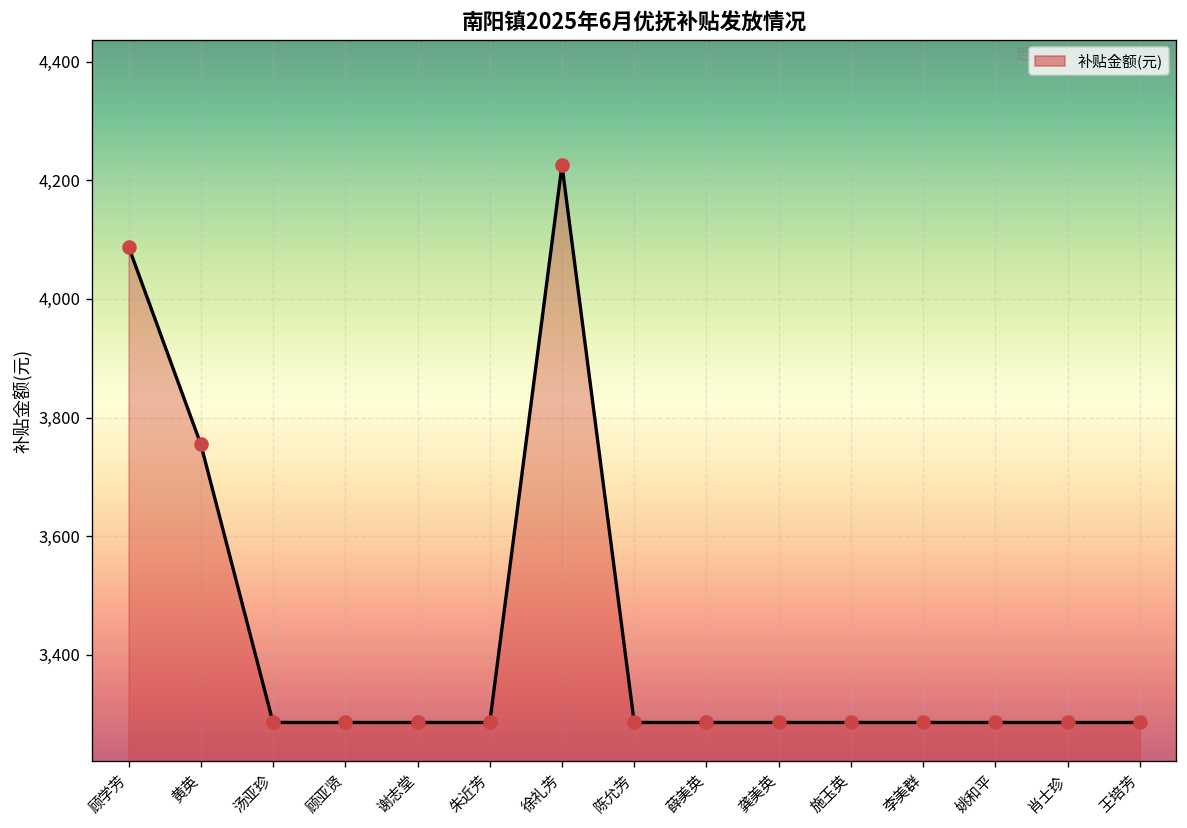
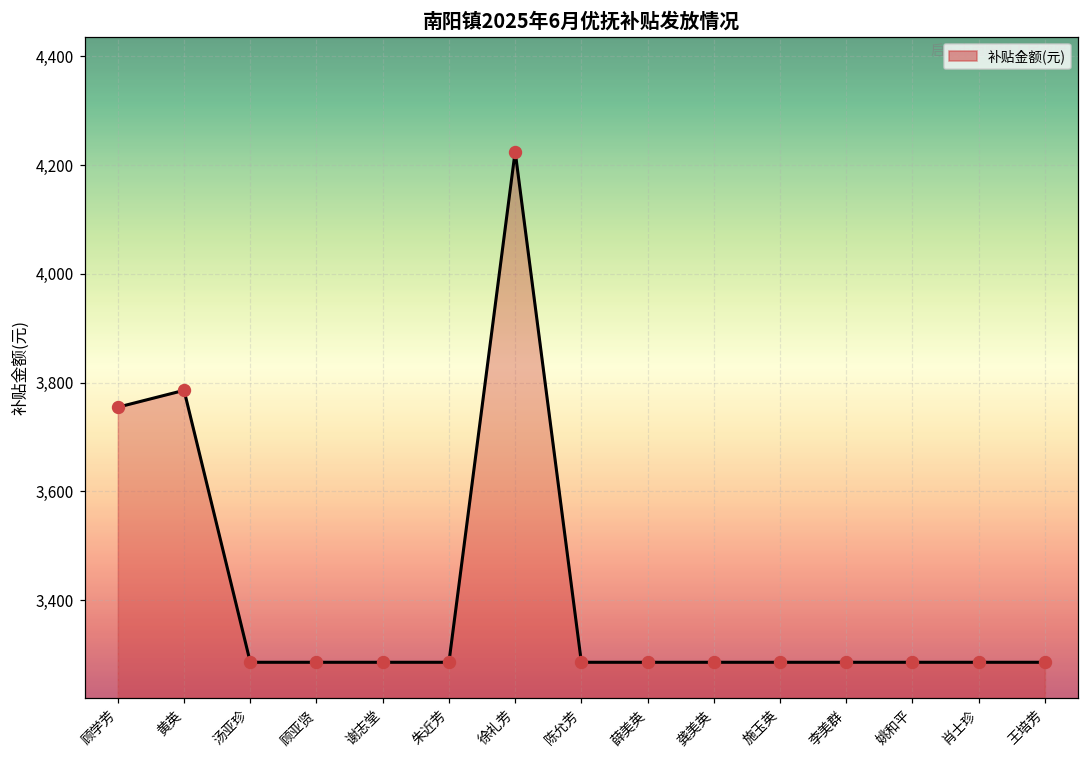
顾学芳: 4,090 -> 3,760
黄英: 3,760 -> 3,790
